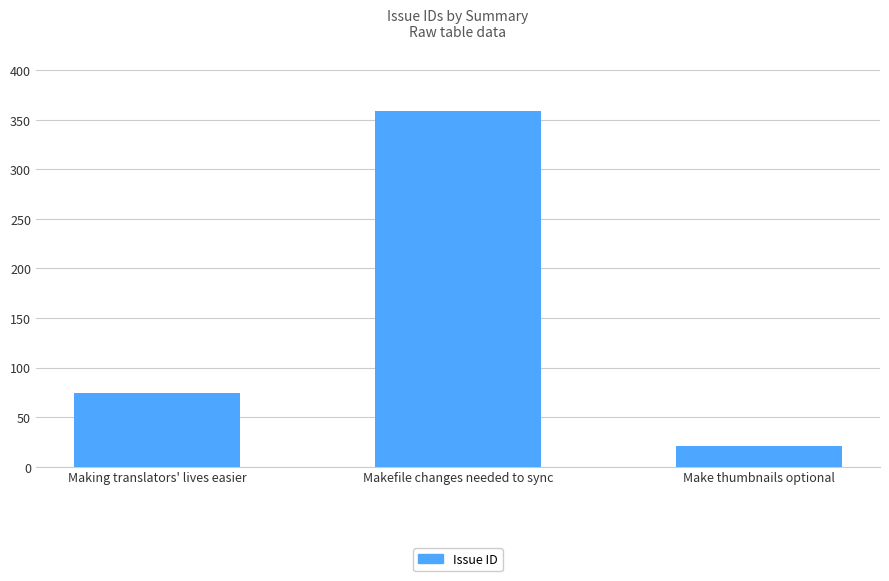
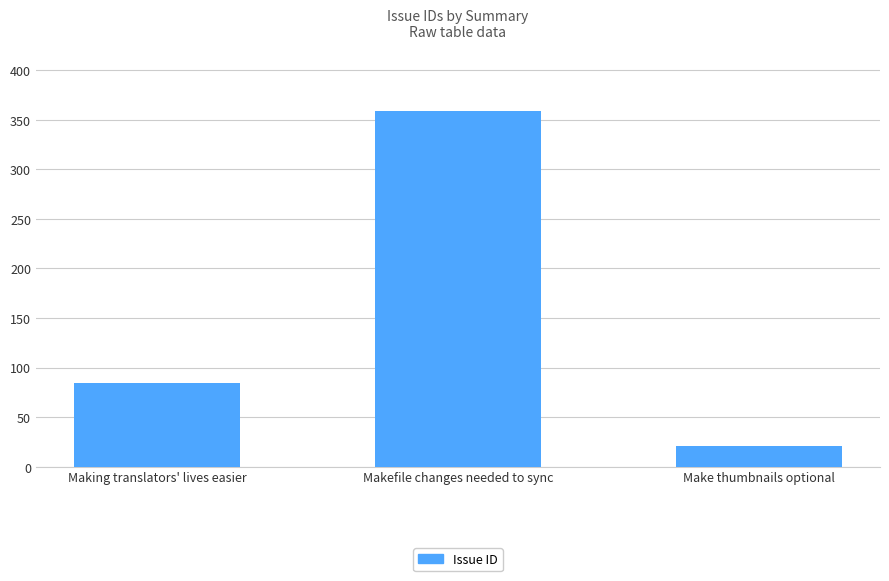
Making translators' lives easier: 70 -> 80
